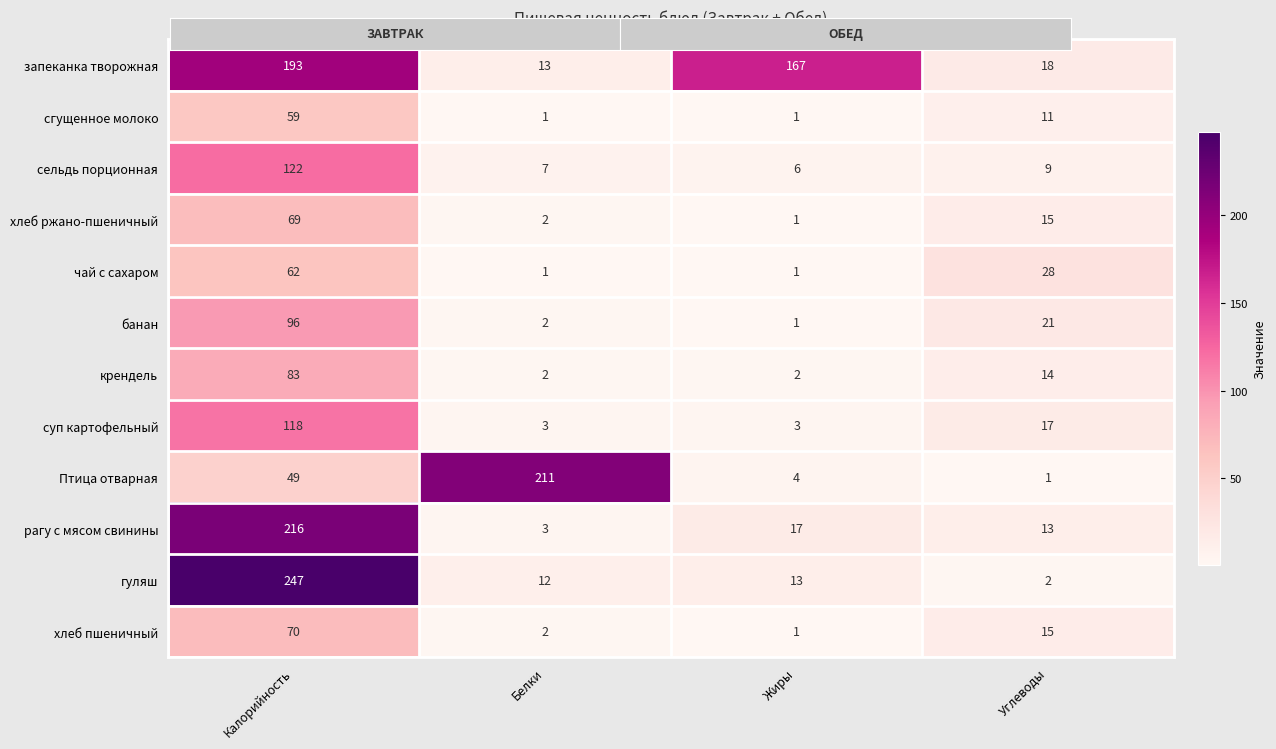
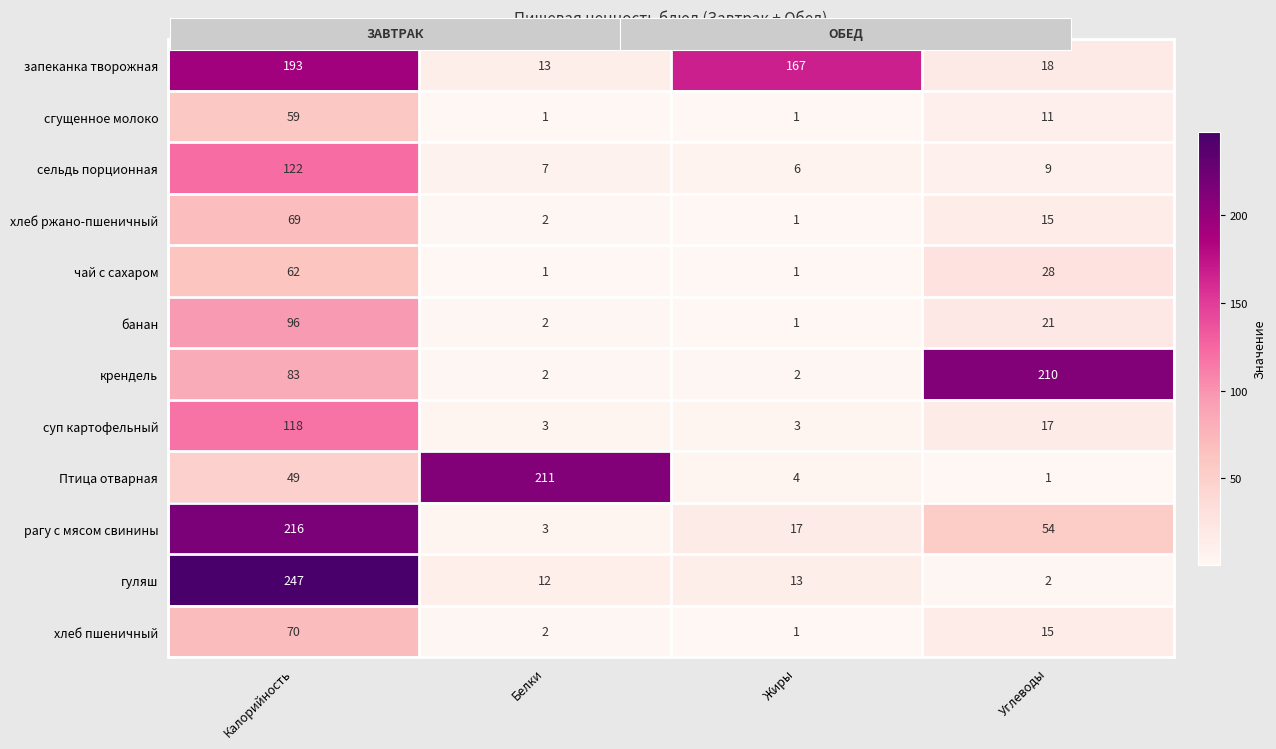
крендель, Углеводы: 14 -> 210
рагу с мясом свинины, Углеводы: 13 -> 54
